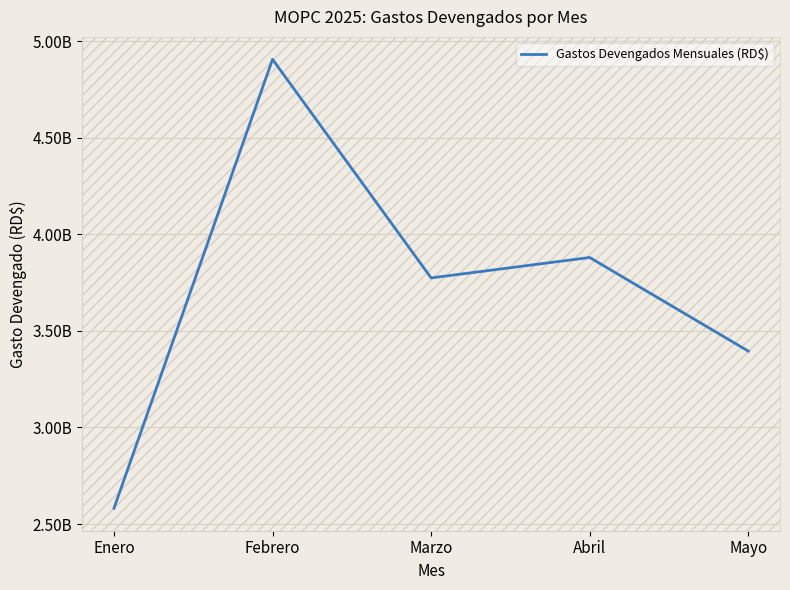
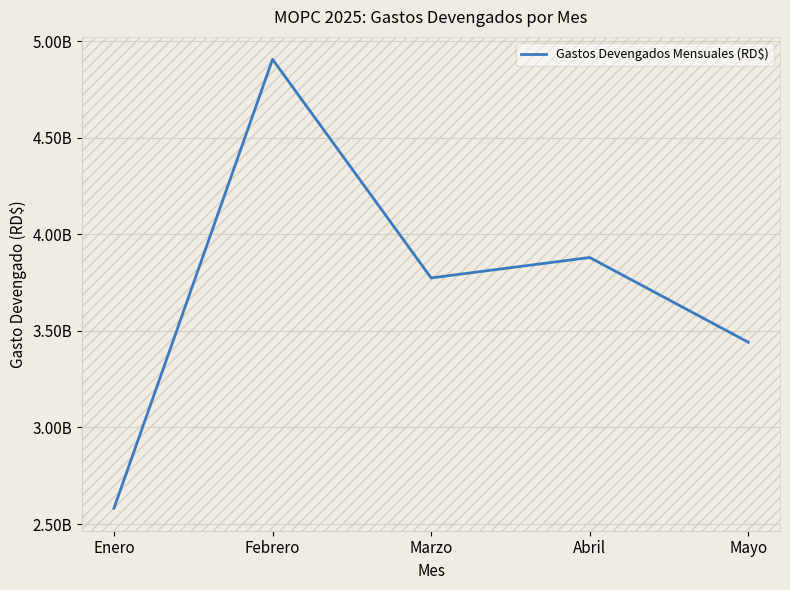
Mayo: 3400000000 -> 3440000000
